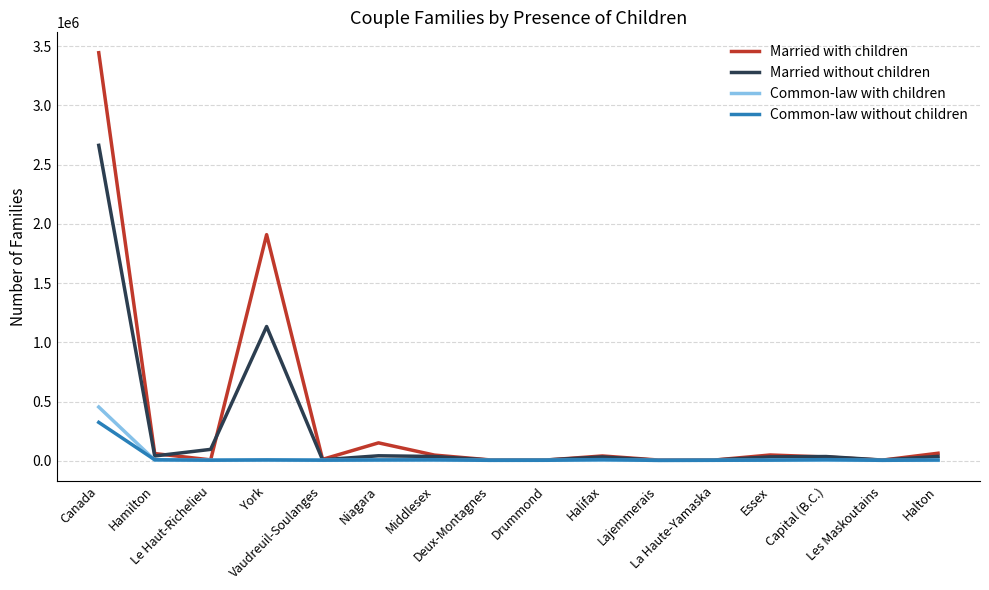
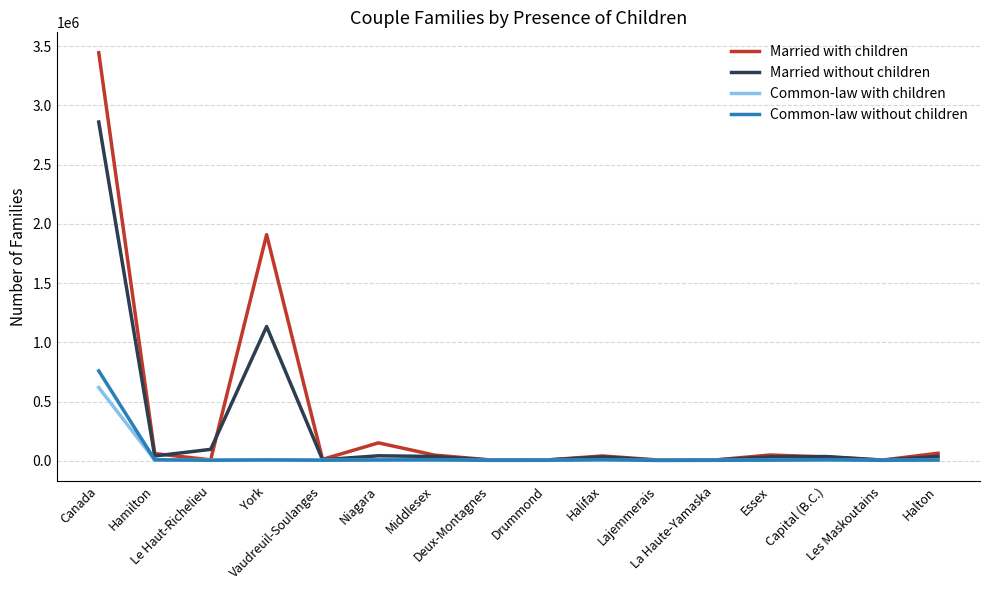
Married without children, Canada: 2660000 -> 2860000
Common-law with children, Canada: 450000 -> 620000
Common-law without children, Canada: 320000 -> 760000
